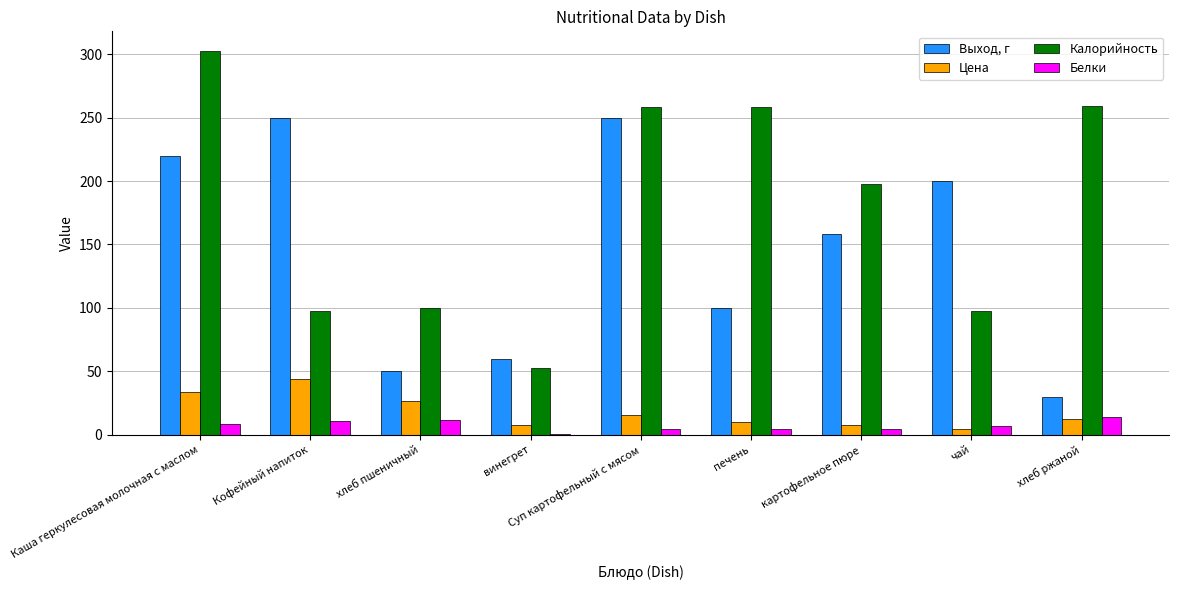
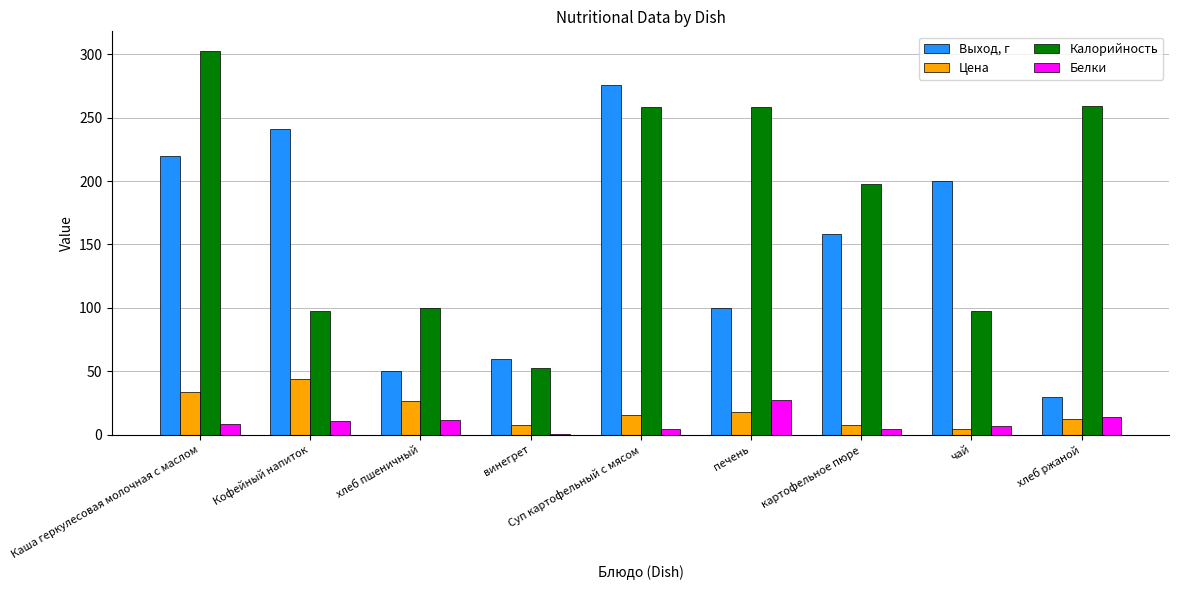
Выход, г, Кофейный напиток: 250 -> 241
Выход, г, Суп картофельный с мясом: 250 -> 276
Цена, печень: 10 -> 18
Белки, печень: 5 -> 27
